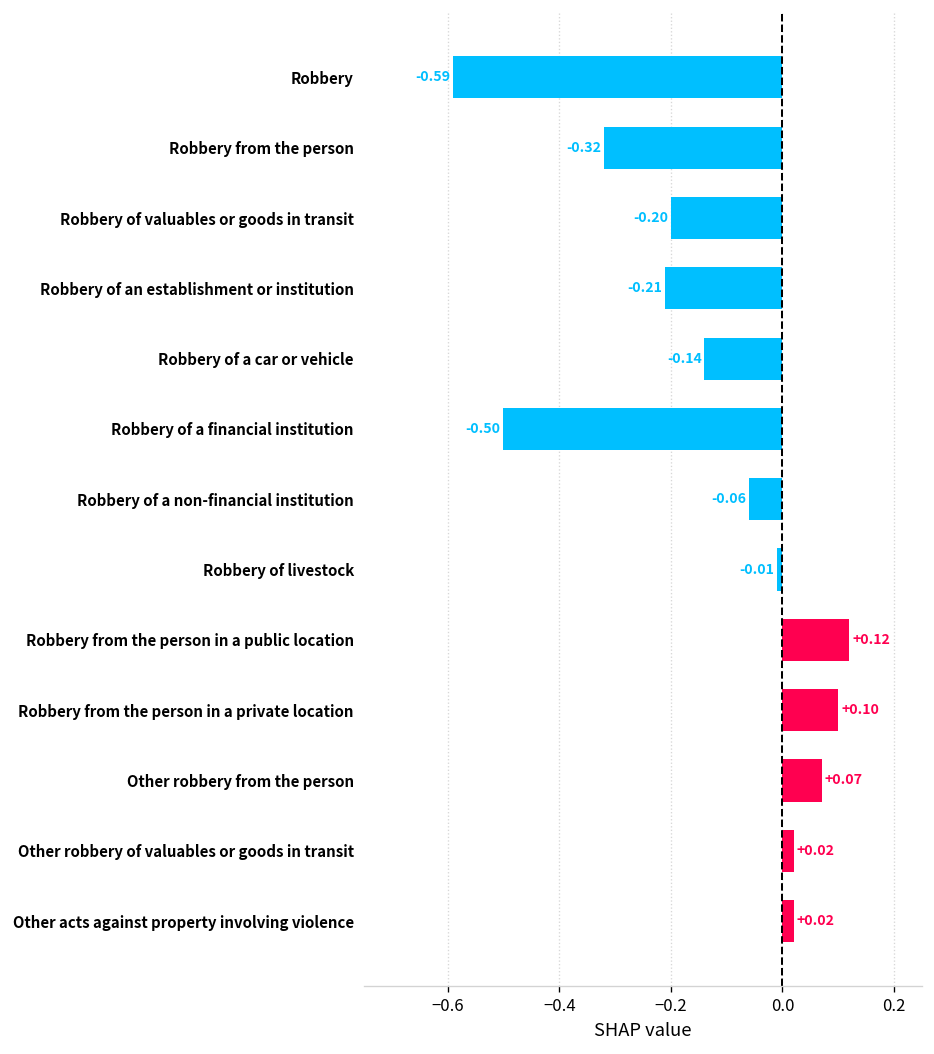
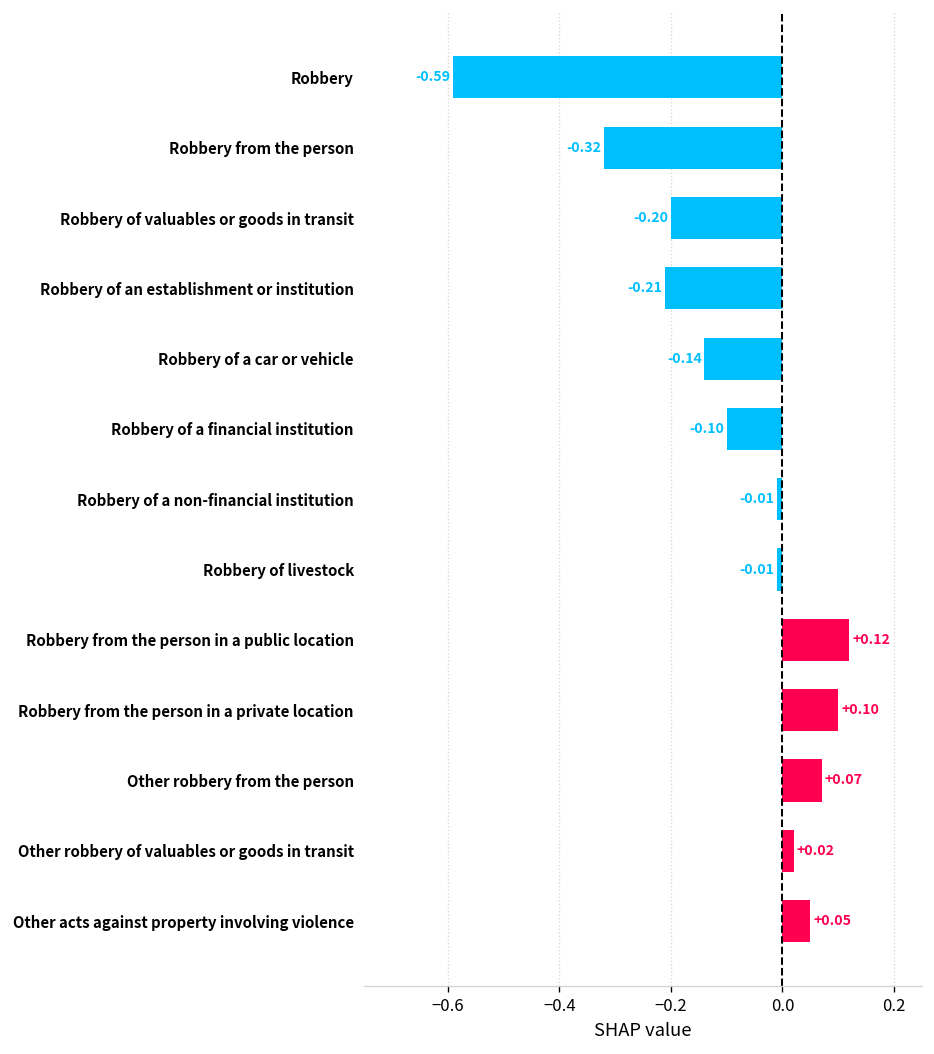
Robbery of a financial institution: -0.50 -> -0.10
Robbery of a non-financial institution: -0.06 -> -0.01
Other acts against property involving violence: +0.02 -> +0.05
